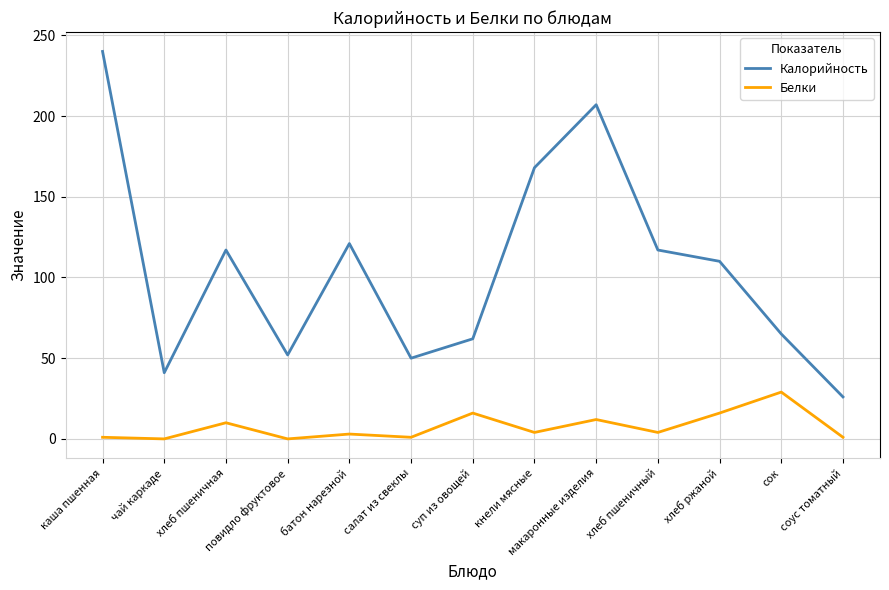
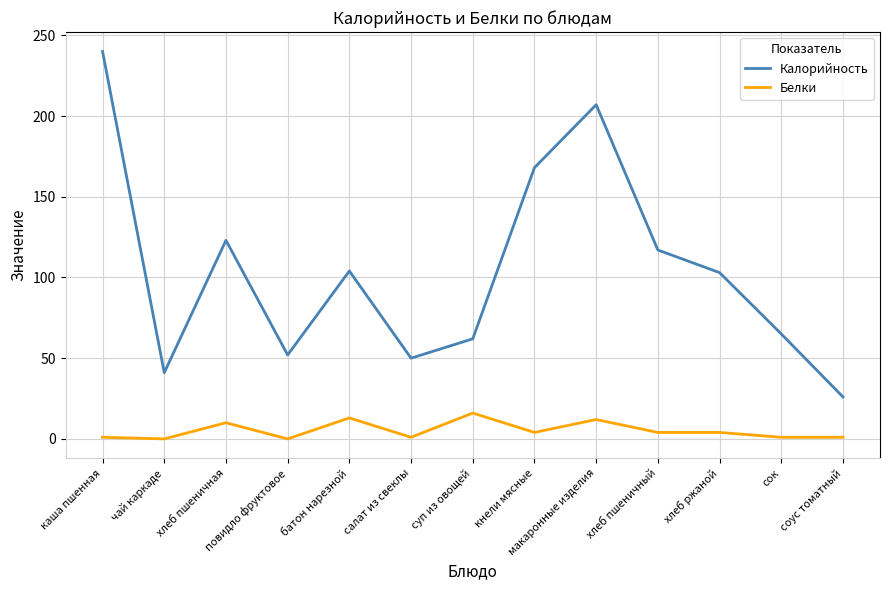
Калорийность, хлеб пшеничная: 117 -> 123
Калорийность, батон нарезной: 121 -> 104
Белки, батон нарезной: 3 -> 13
Калорийность, хлеб ржаной: 110 -> 103
Белки, хлеб ржаной: 16 -> 4
Белки, сок: 29 -> 1
